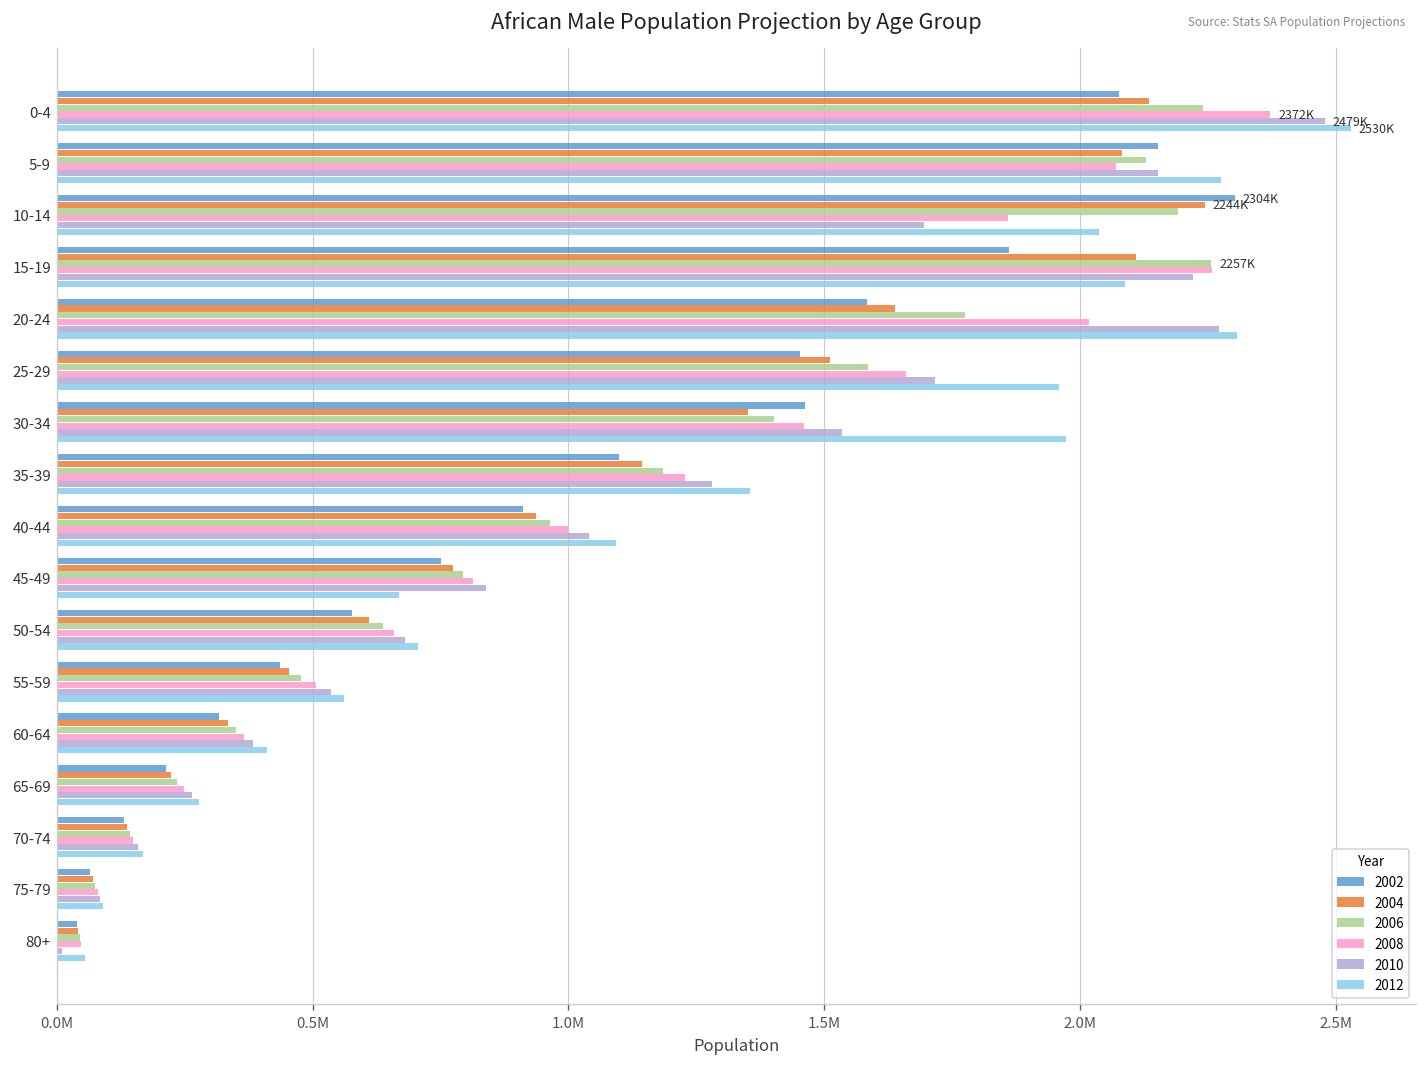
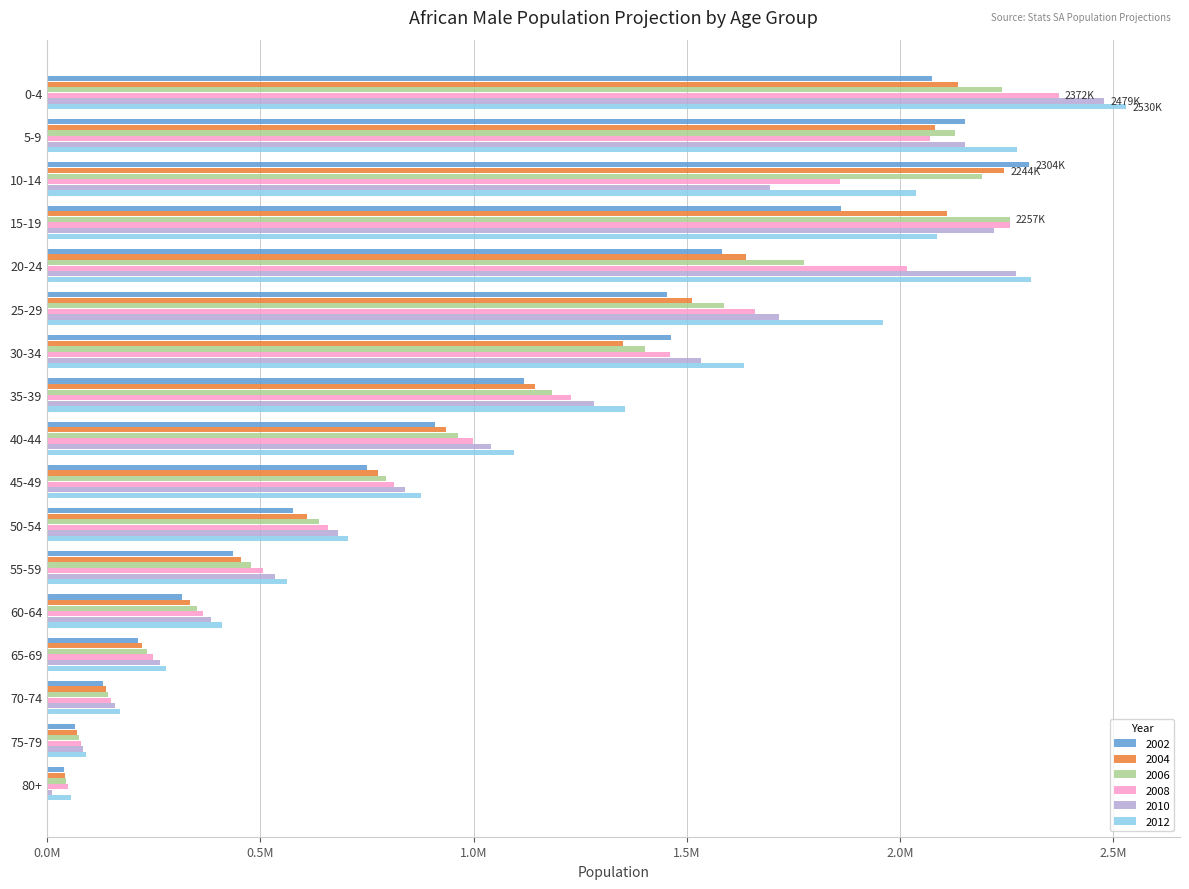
2012, 30-34: 1970000 -> 1630000
2002, 35-39: 1100000 -> 1120000
2012, 45-49: 670000 -> 880000
